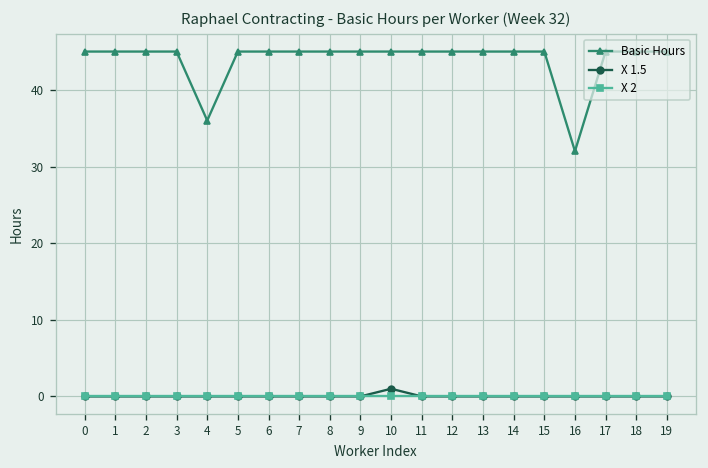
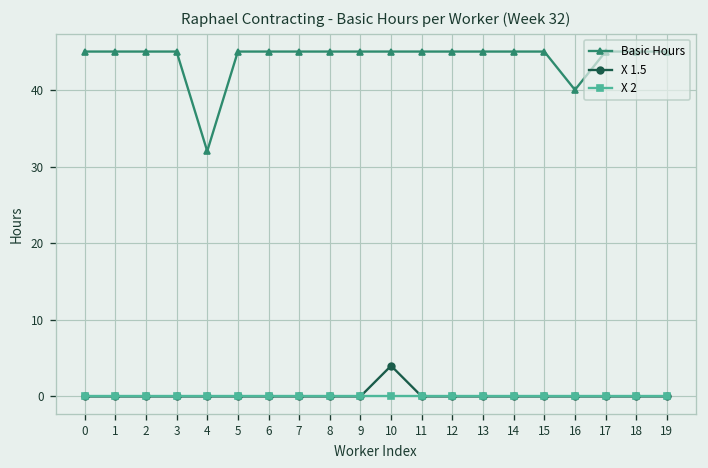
Basic Hours, 4: 36 -> 32
X 1.5, 10: 1 -> 4
Basic Hours, 16: 32 -> 40
